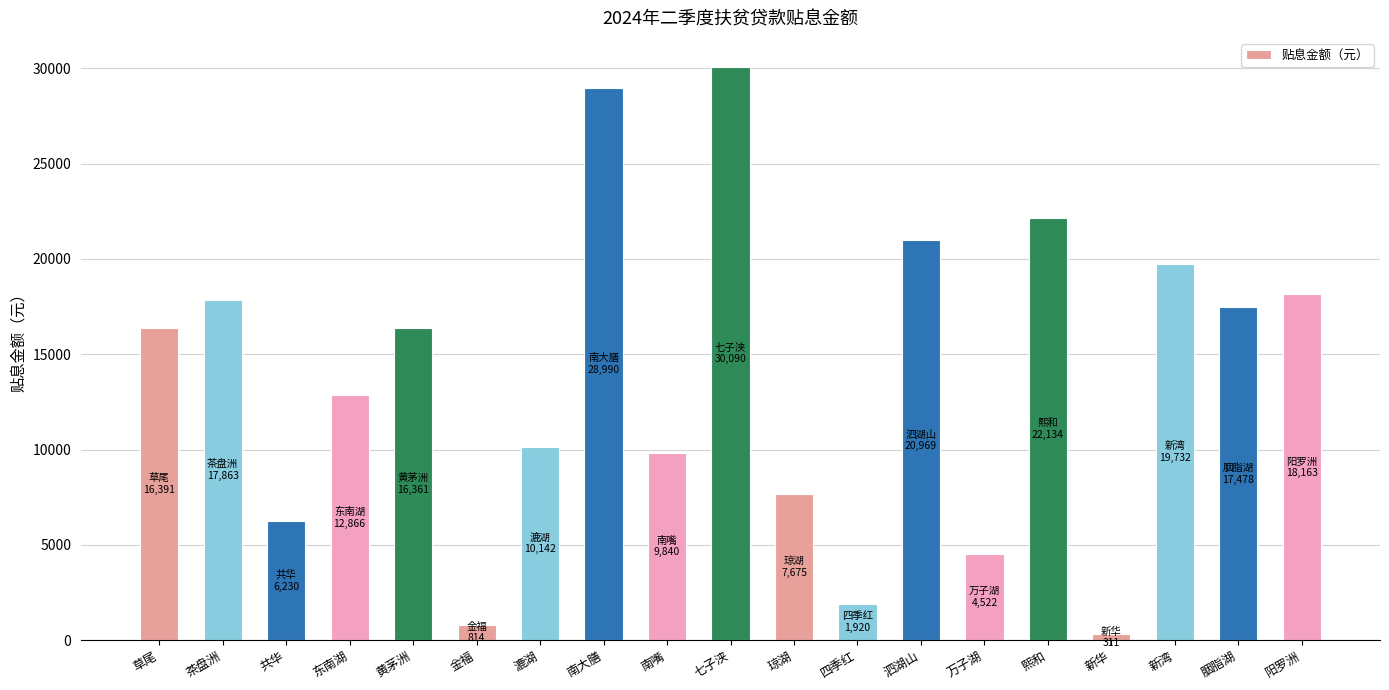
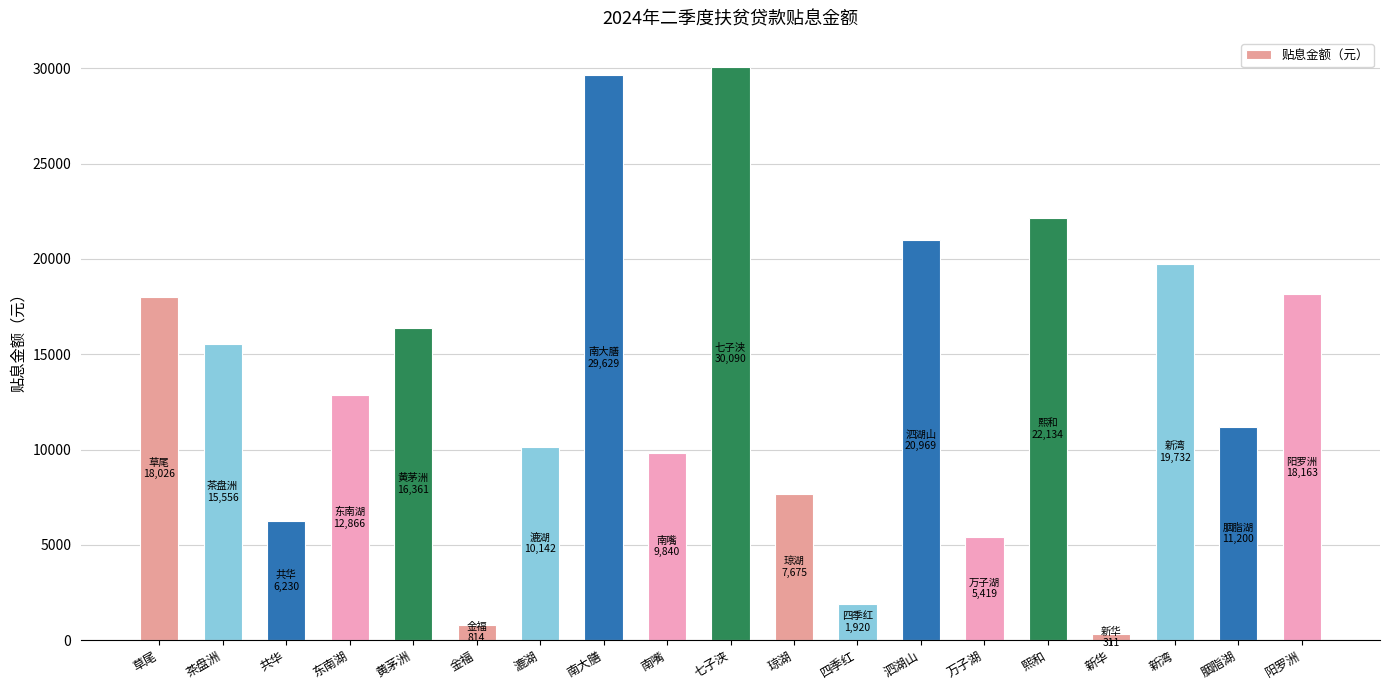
草尾: 16,391 -> 18,026
茶盘洲: 17,863 -> 15,556
南大膳: 28,990 -> 29,629
万子湖: 4,522 -> 5,419
胭脂湖: 17,478 -> 11,200
